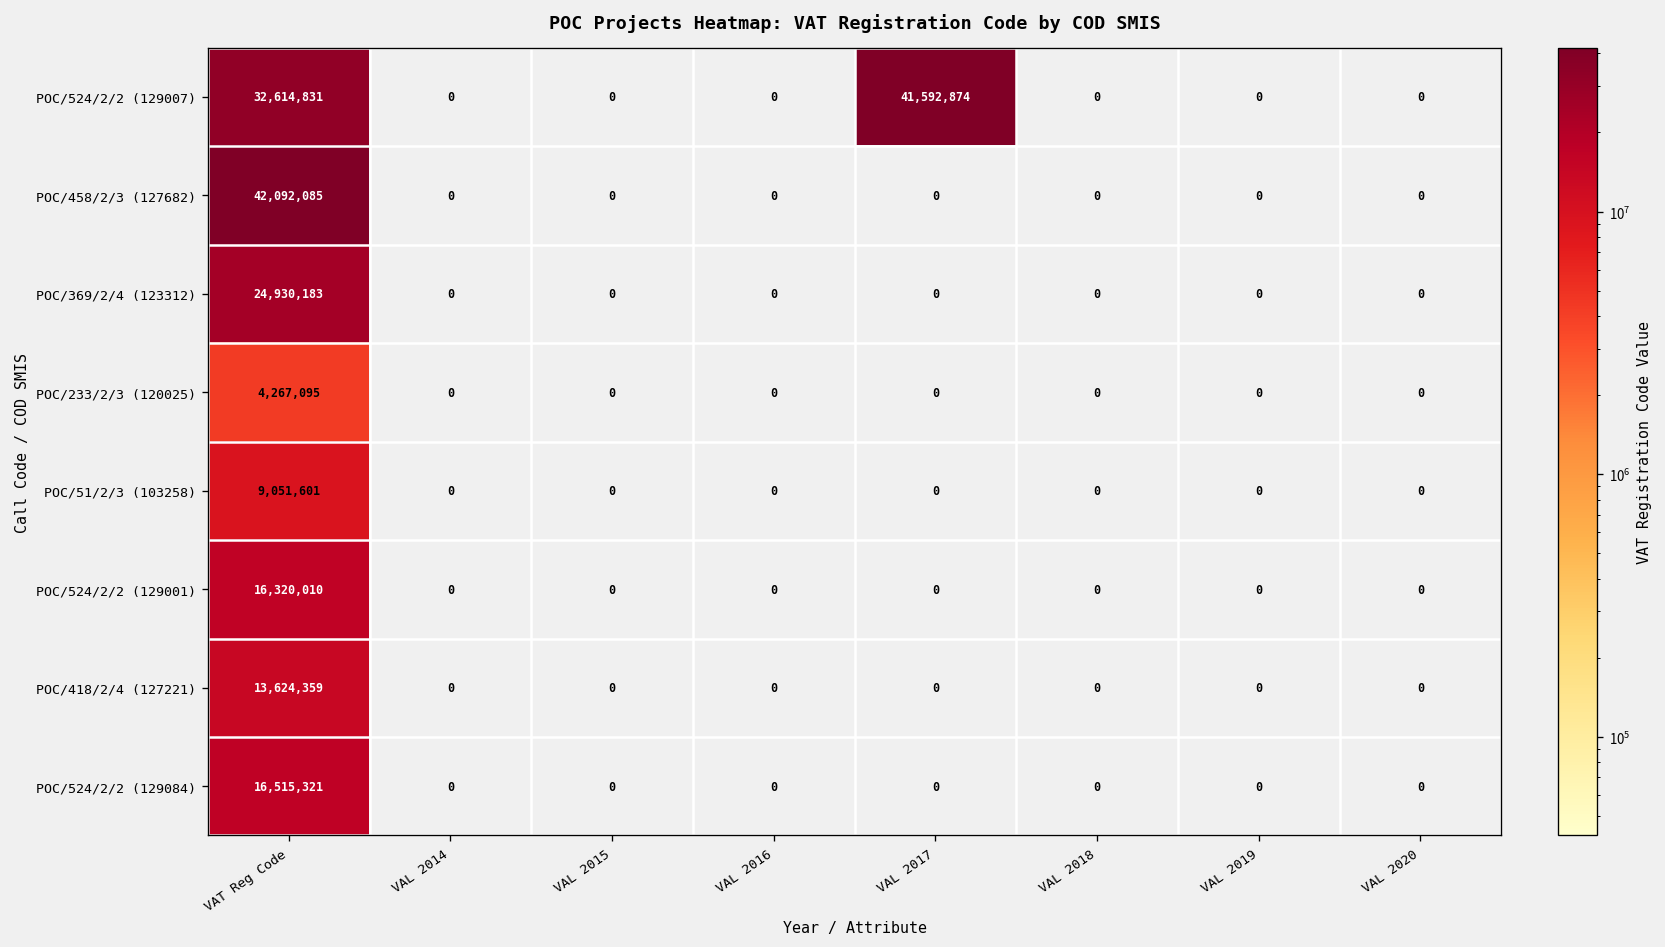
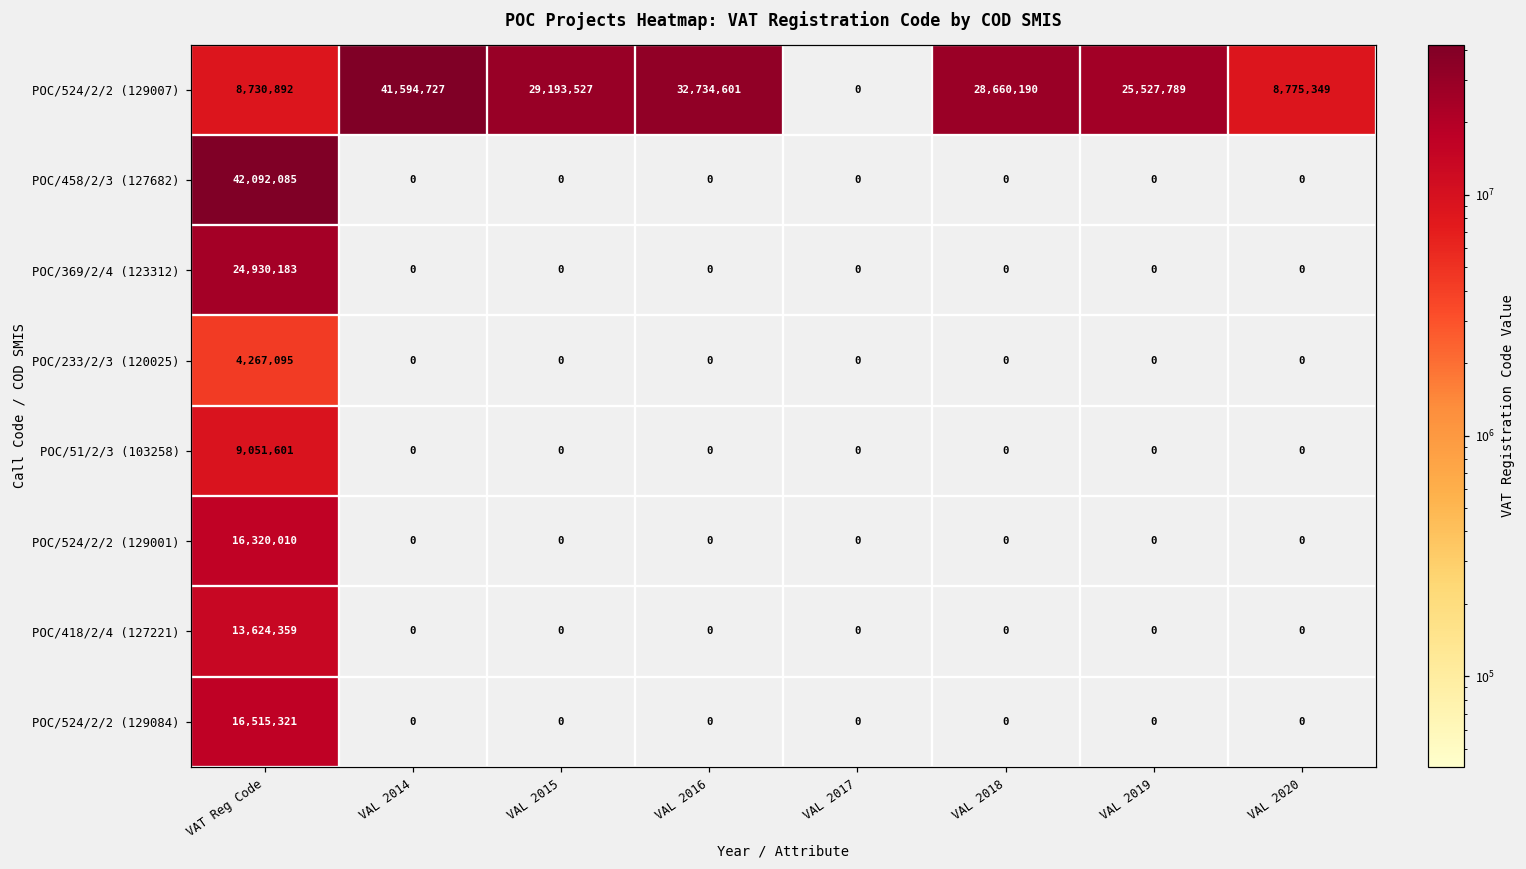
POC/524/2/2 (129007), VAT Reg Code: 32,614,831 -> 8,730,892
POC/524/2/2 (129007), VAL 2014: 0 -> 41,594,727
POC/524/2/2 (129007), VAL 2015: 0 -> 29,193,527
POC/524/2/2 (129007), VAL 2016: 0 -> 32,734,601
POC/524/2/2 (129007), VAL 2017: 41,592,874 -> 0
POC/524/2/2 (129007), VAL 2018: 0 -> 28,660,190
POC/524/2/2 (129007), VAL 2019: 0 -> 25,527,789
POC/524/2/2 (129007), VAL 2020: 0 -> 8,775,349
